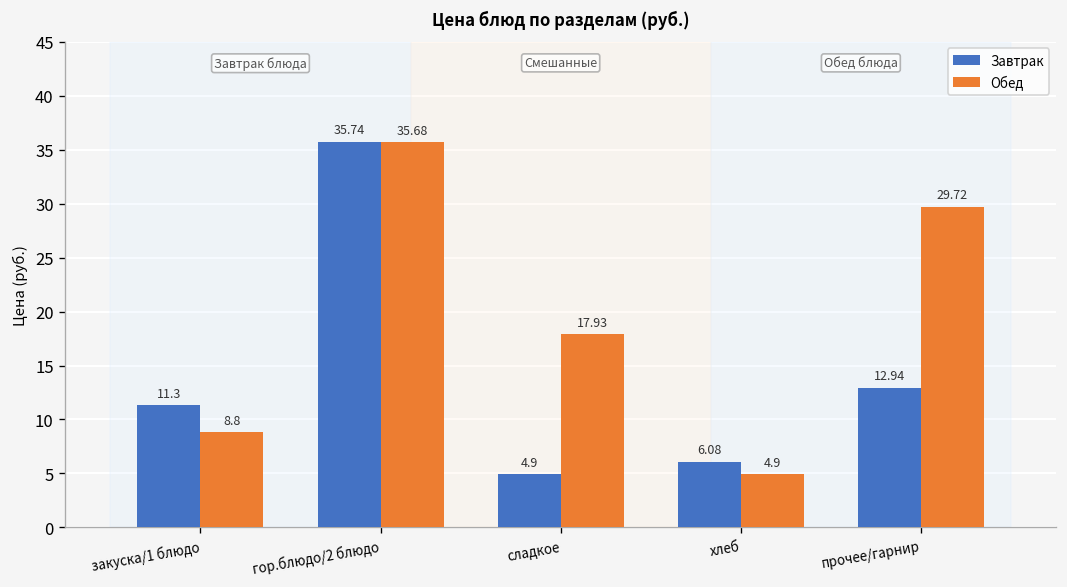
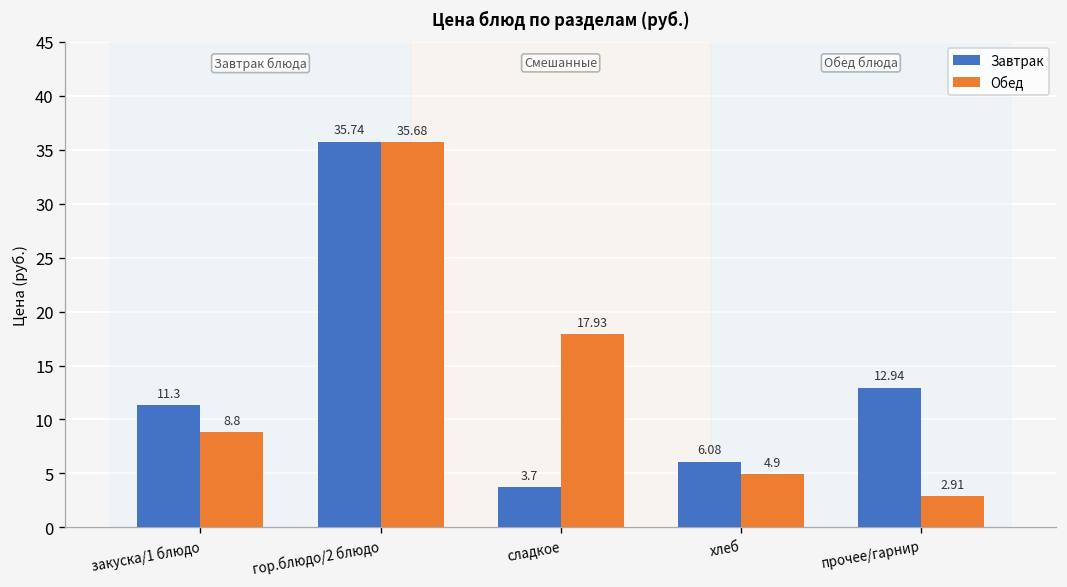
Завтрак, сладкое: 4.9 -> 3.7
Обед, прочее/гарнир: 29.72 -> 2.91
